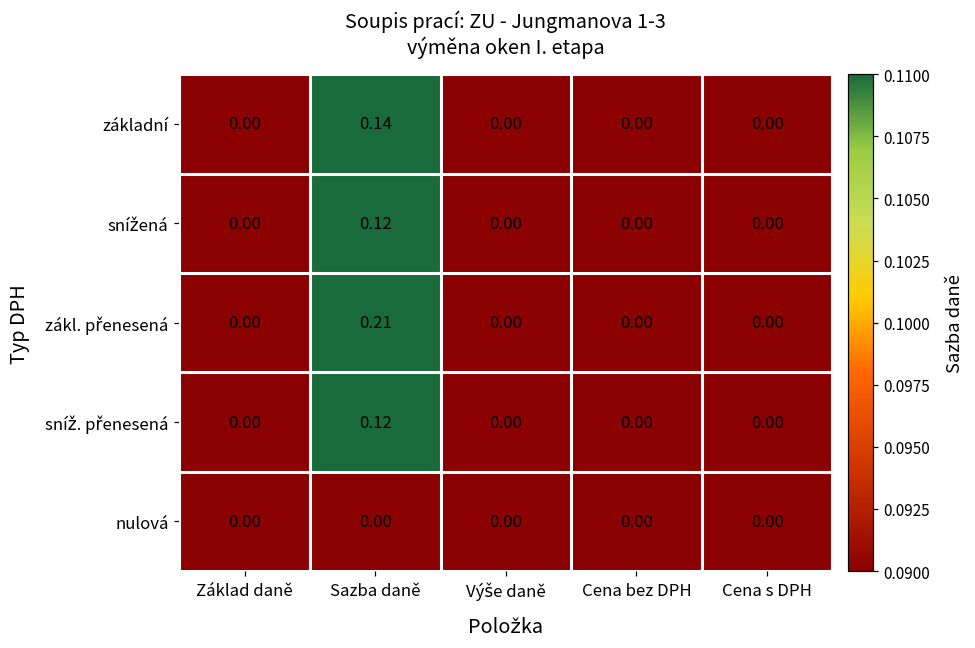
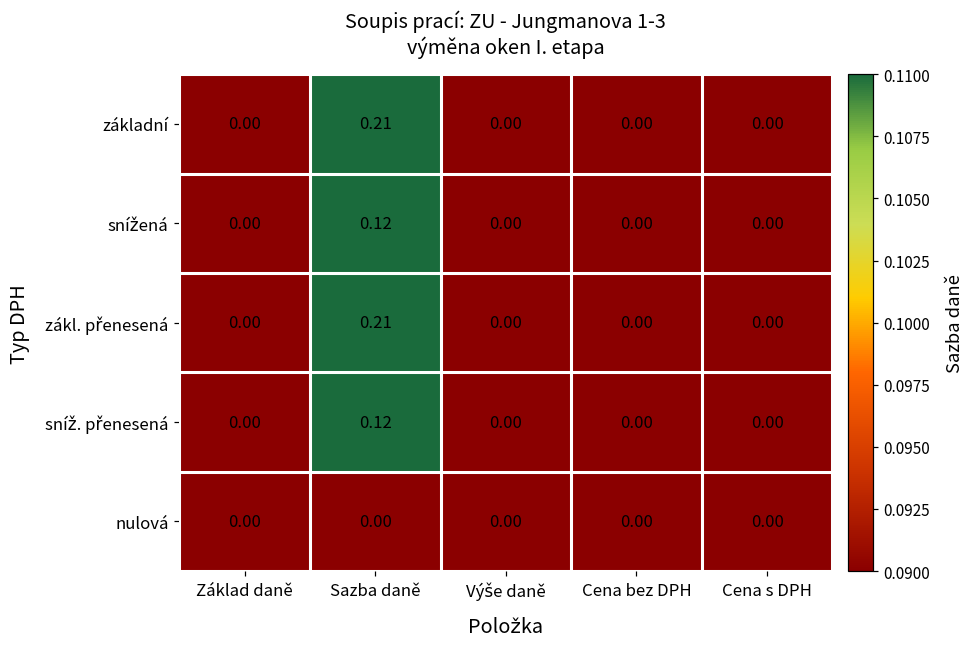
základní, Sazba daně: 0.14 -> 0.21
